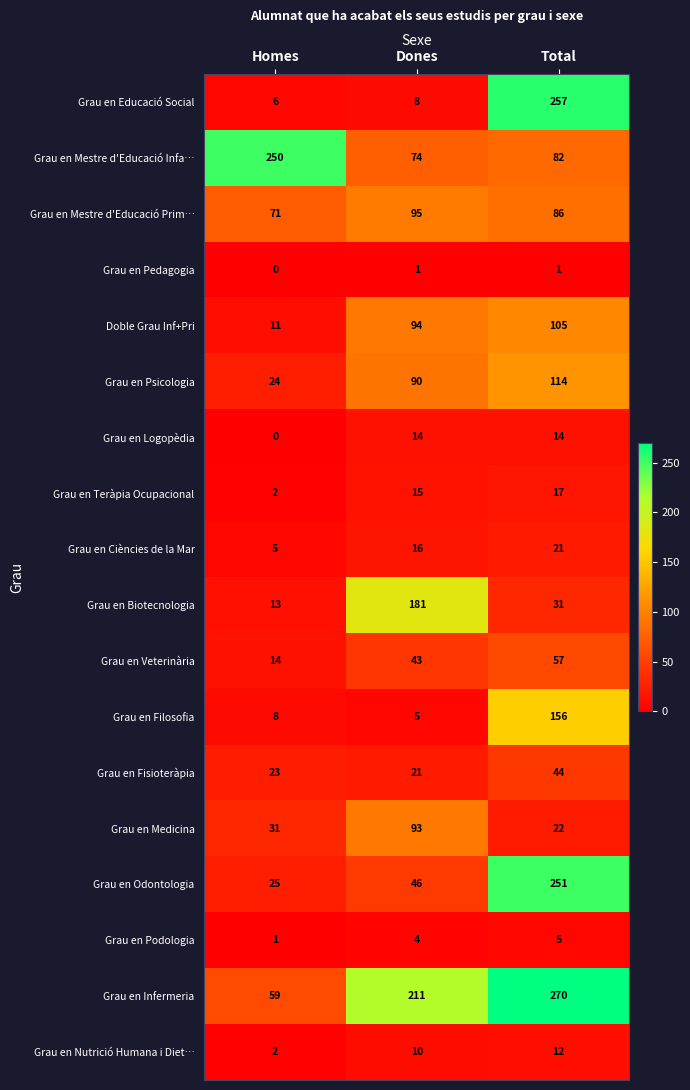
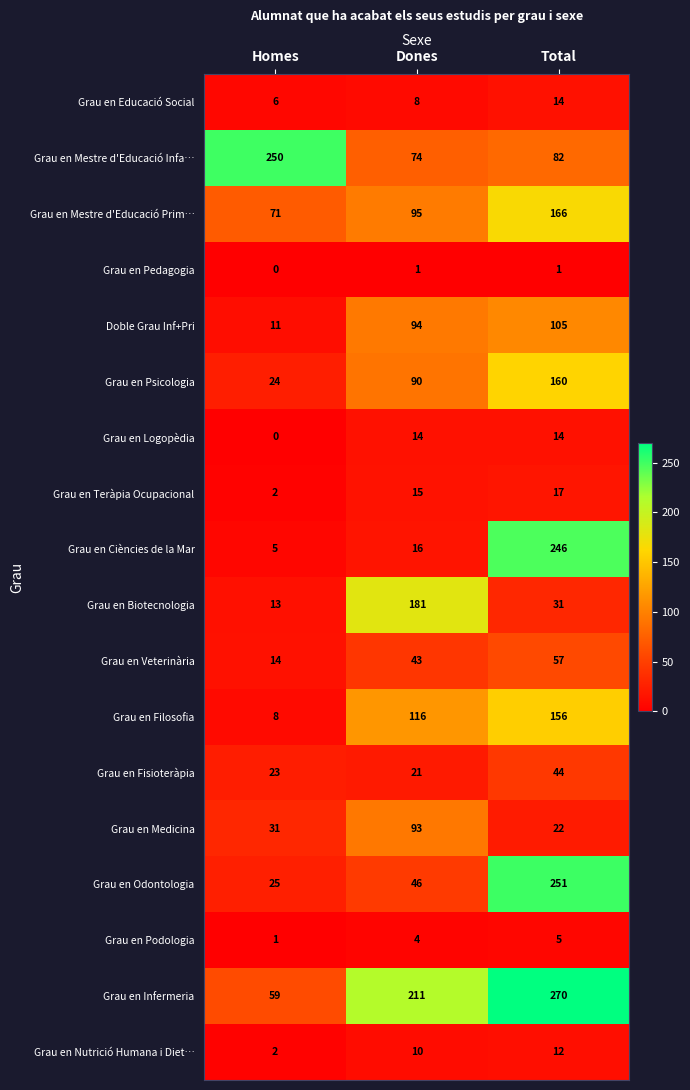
Grau en Educació Social, Total: 257 -> 14
Grau en Mestre d'Educació Prim…, Total: 86 -> 166
Grau en Psicologia, Total: 114 -> 160
Grau en Ciències de la Mar, Total: 21 -> 246
Grau en Filosofia, Dones: 5 -> 116
